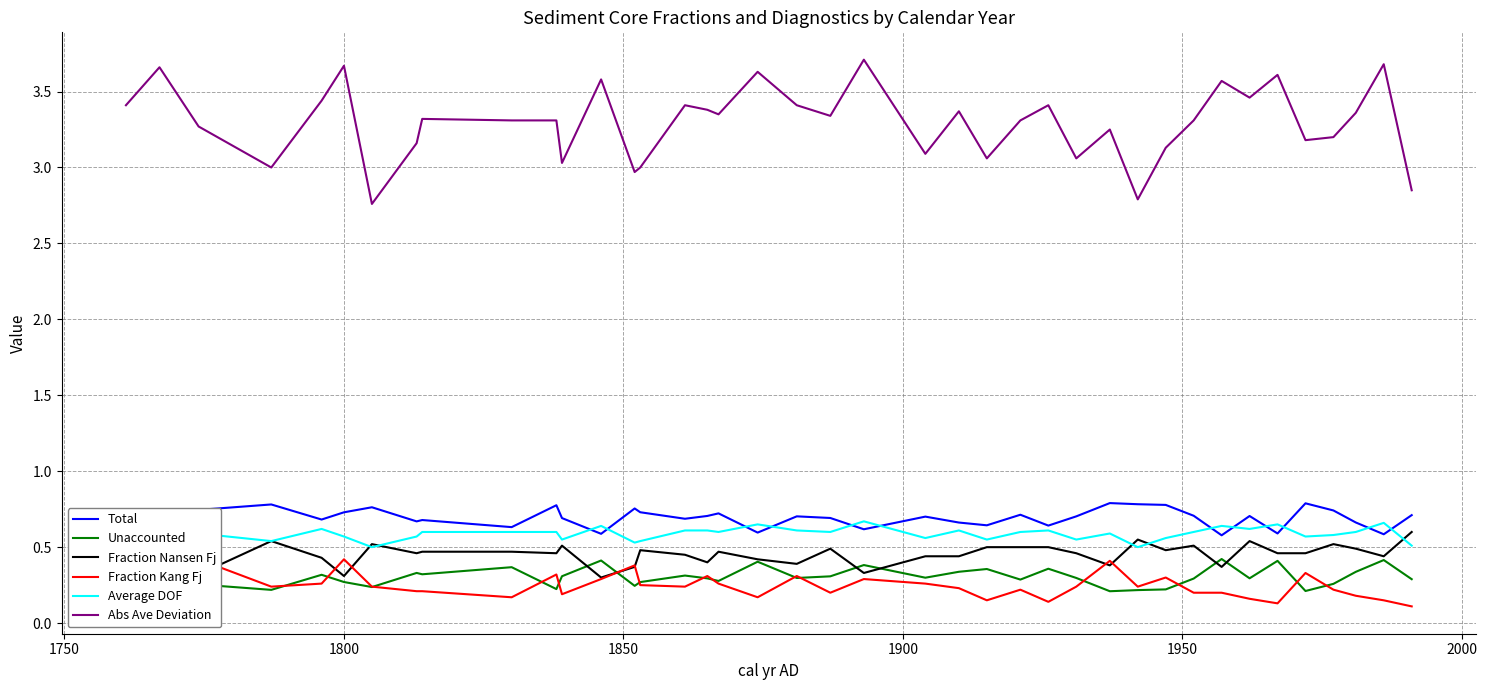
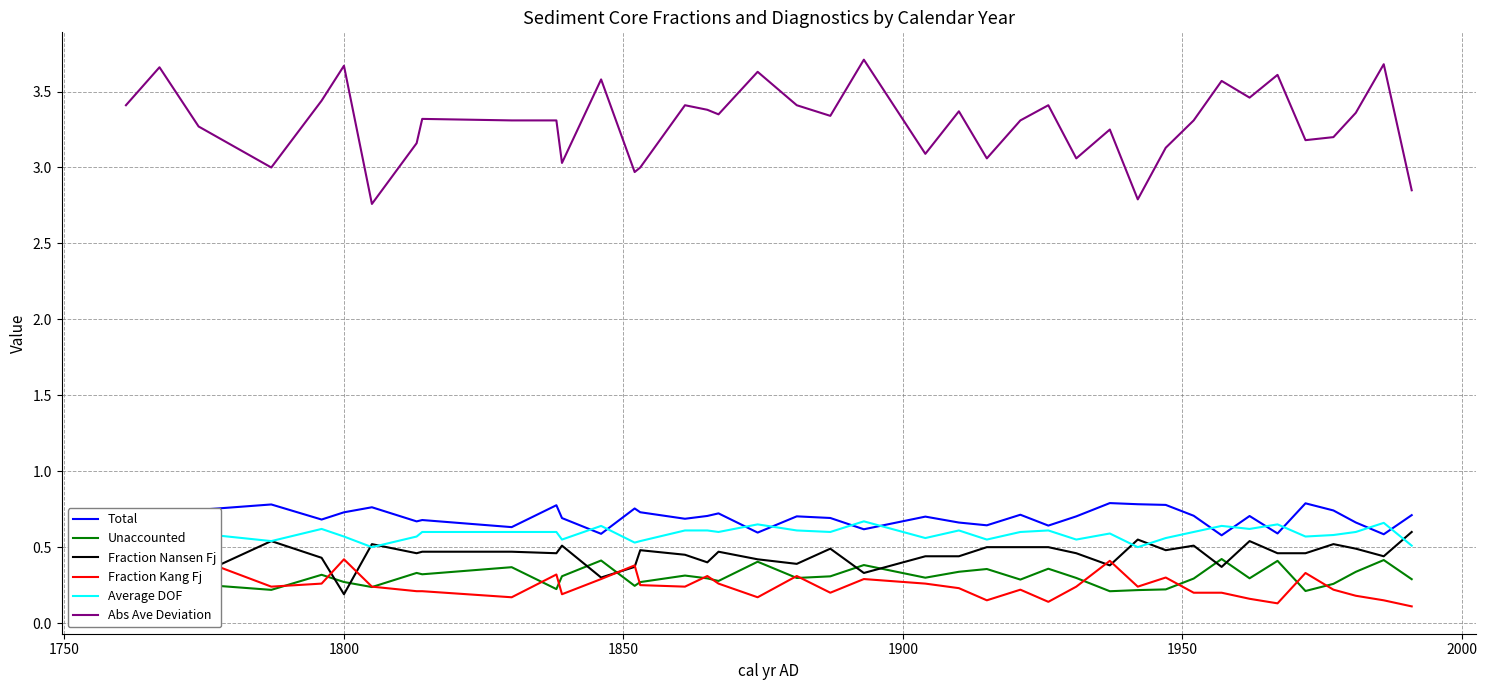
Fraction Nansen Fj, 1800: 0.31 -> 0.19
